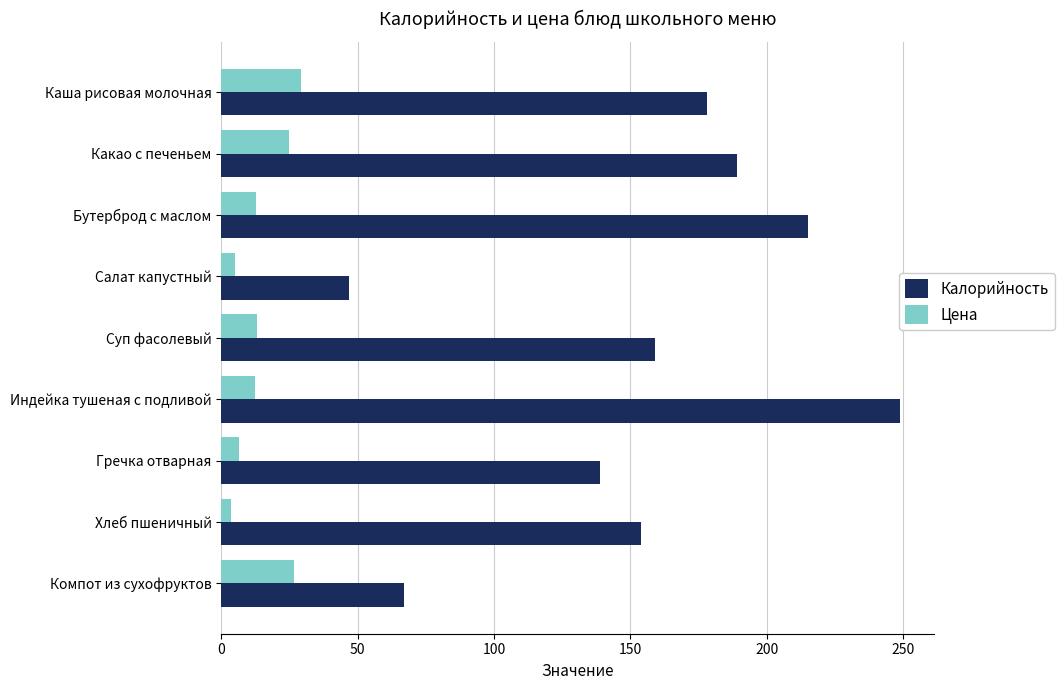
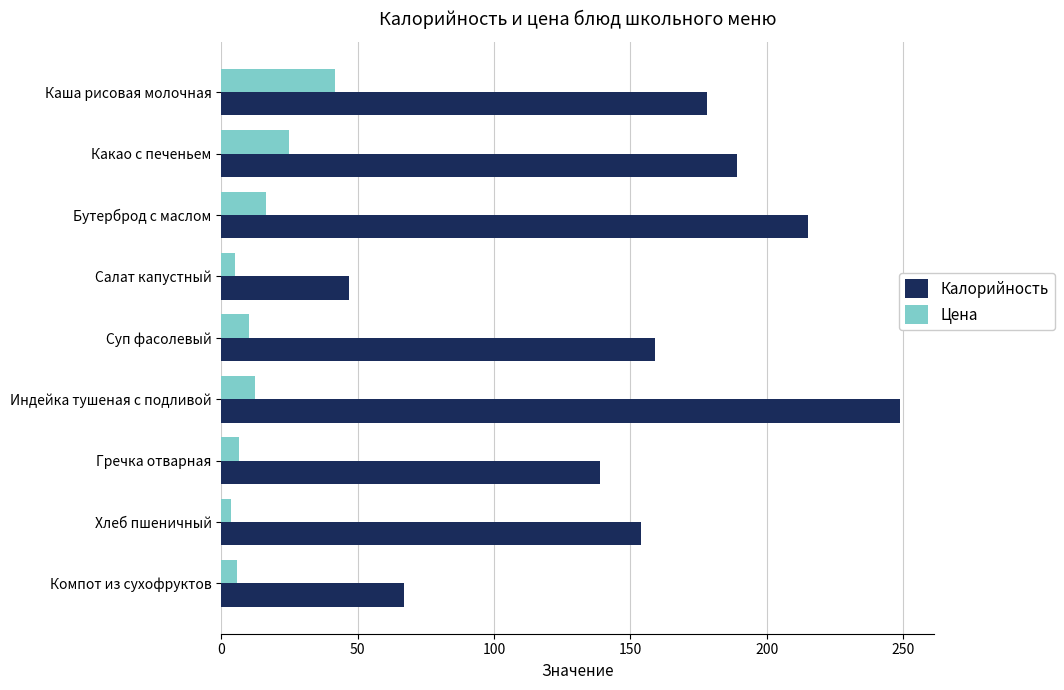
Цена, Каша рисовая молочная: 29 -> 42
Цена, Бутерброд с маслом: 13 -> 16
Цена, Суп фасолевый: 13 -> 10
Цена, Компот из сухофруктов: 27 -> 6
